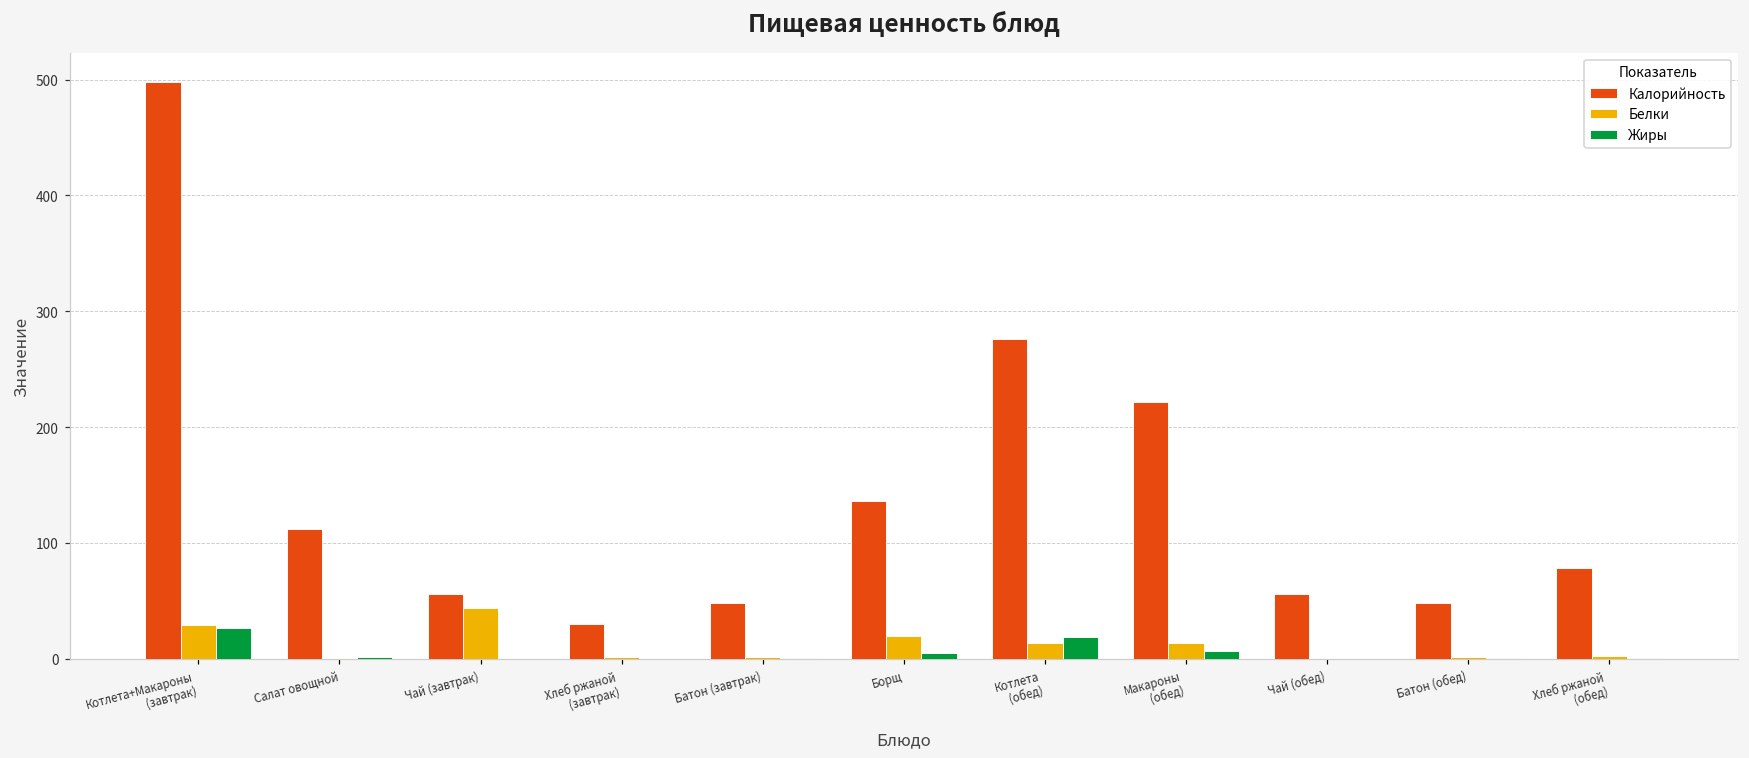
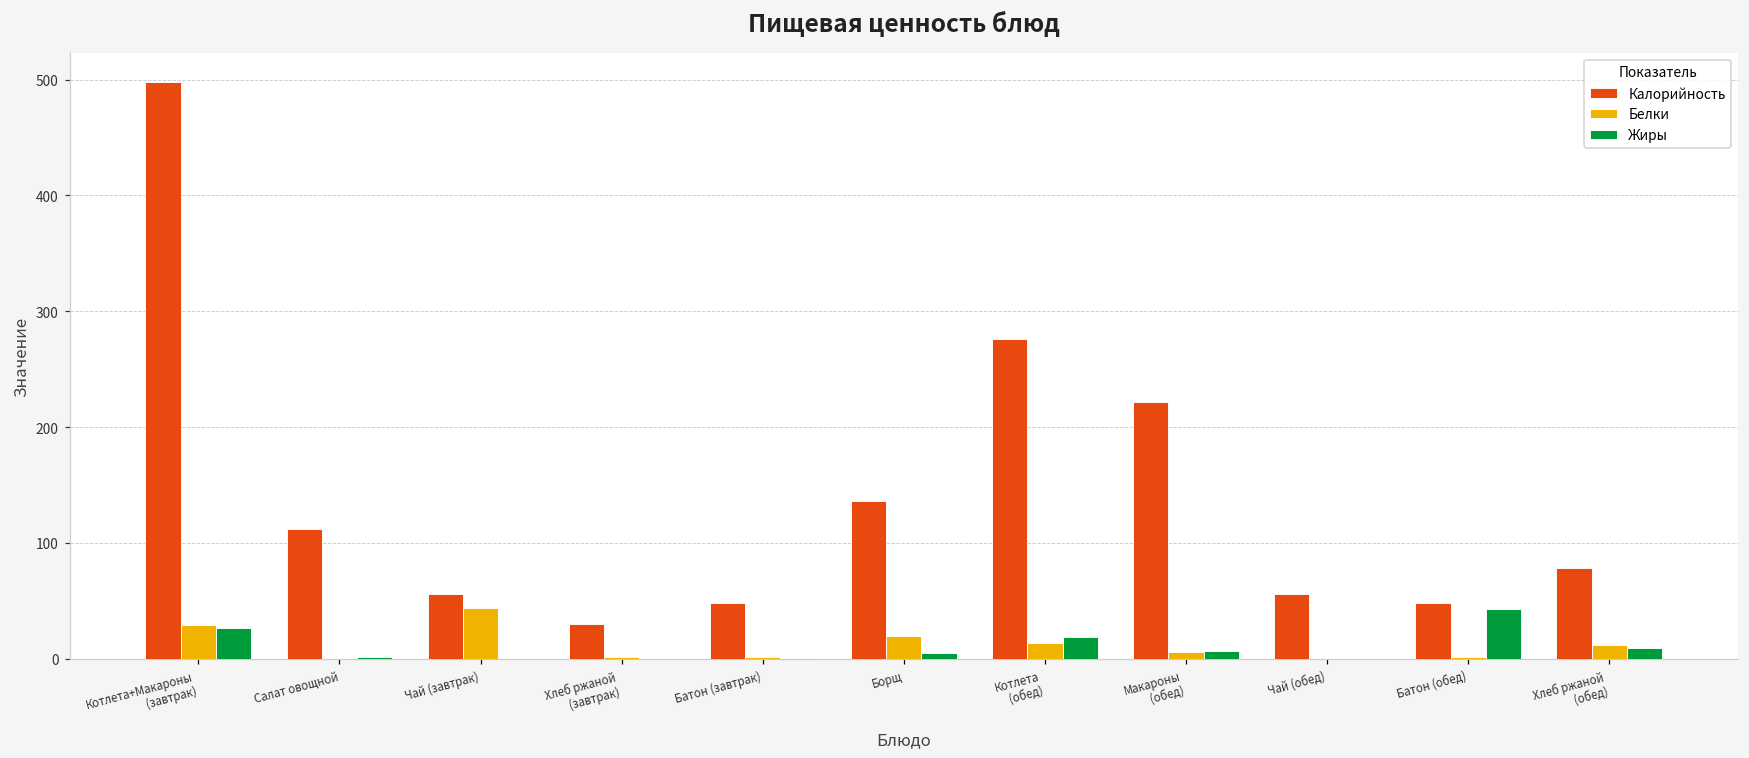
Белки, Макароны (обед): 13 -> 6
Жиры, Батон (обед): 1 -> 43
Белки, Хлеб ржаной (обед): 3 -> 12
Жиры, Хлеб ржаной (обед): 0 -> 9
